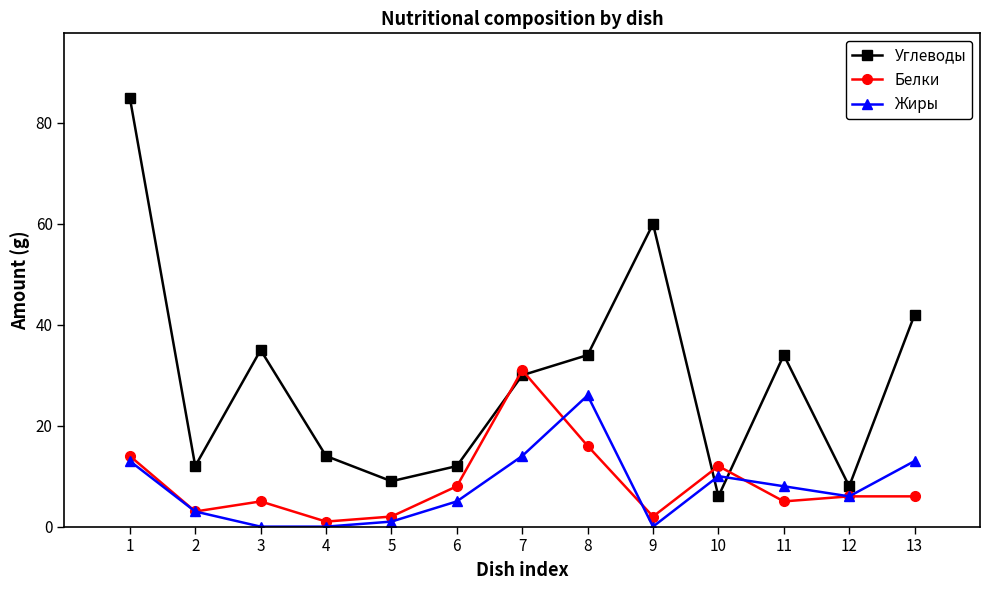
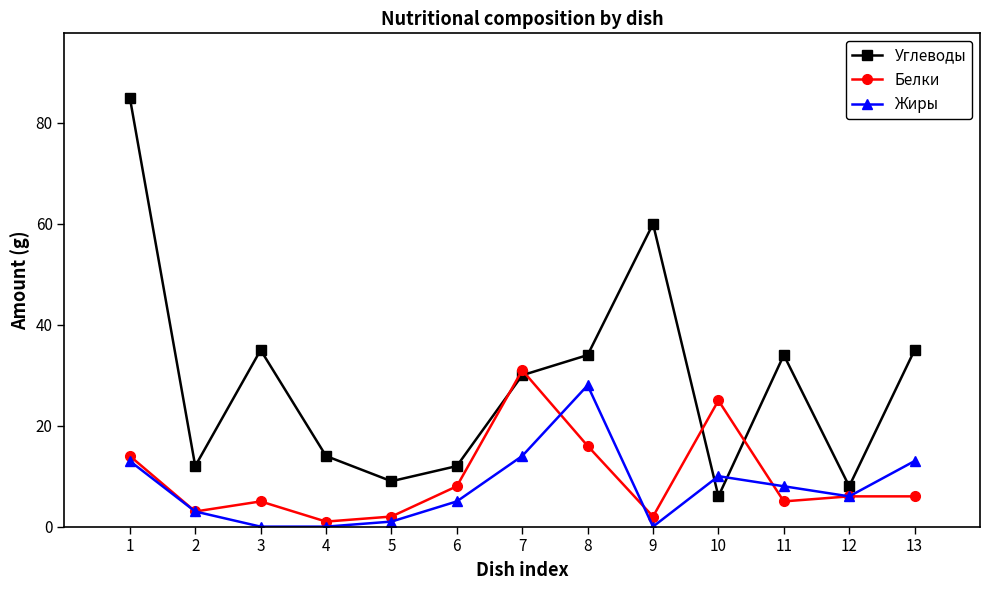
Жиры, 8: 26 -> 28
Белки, 10: 12 -> 25
Углеводы, 13: 42 -> 35
